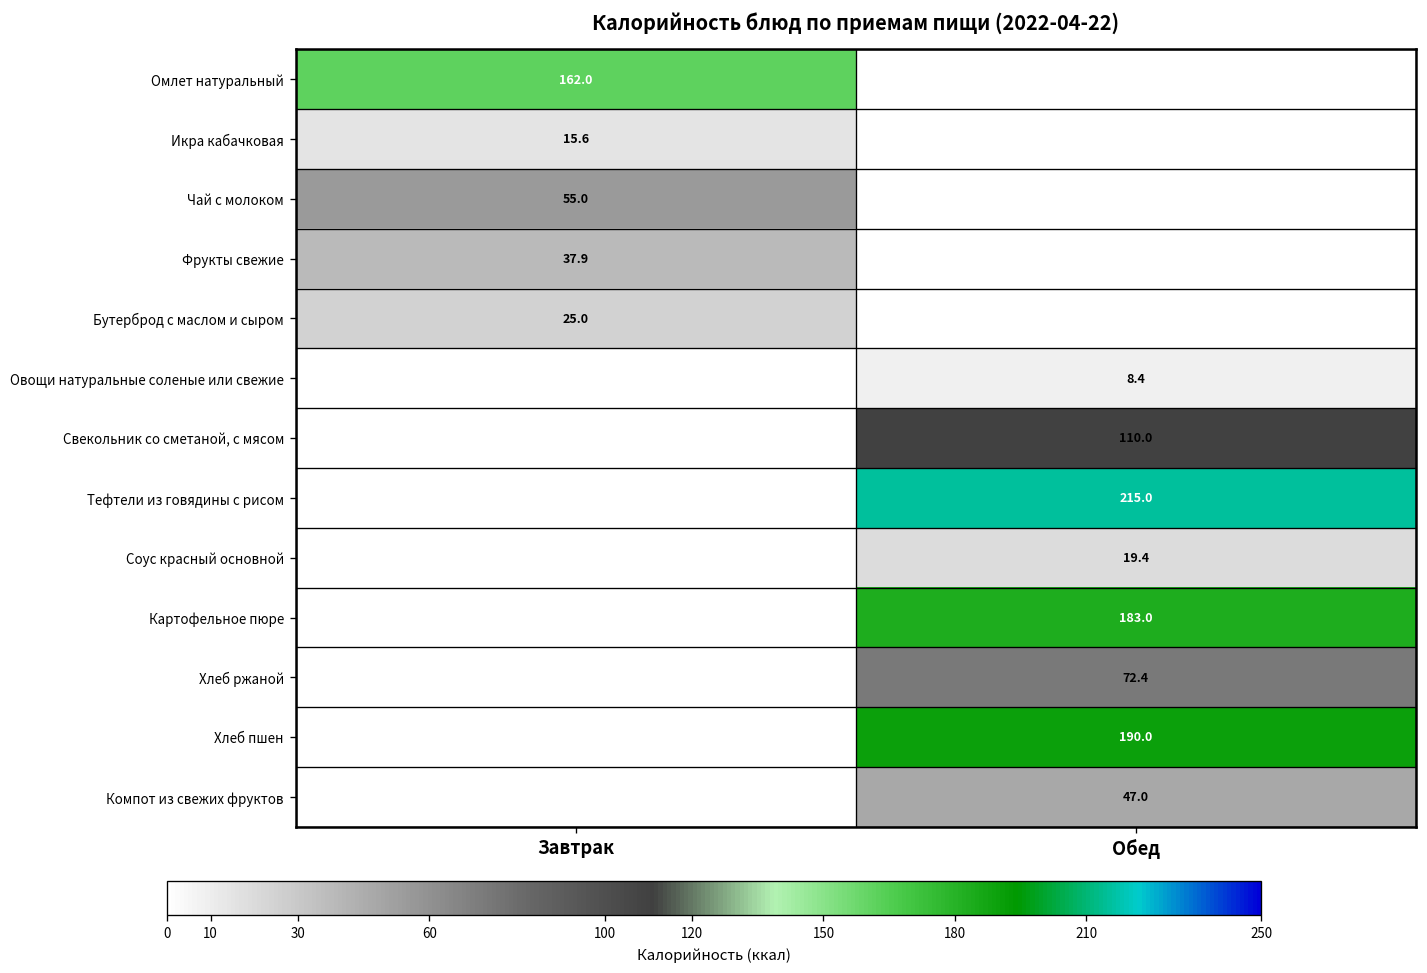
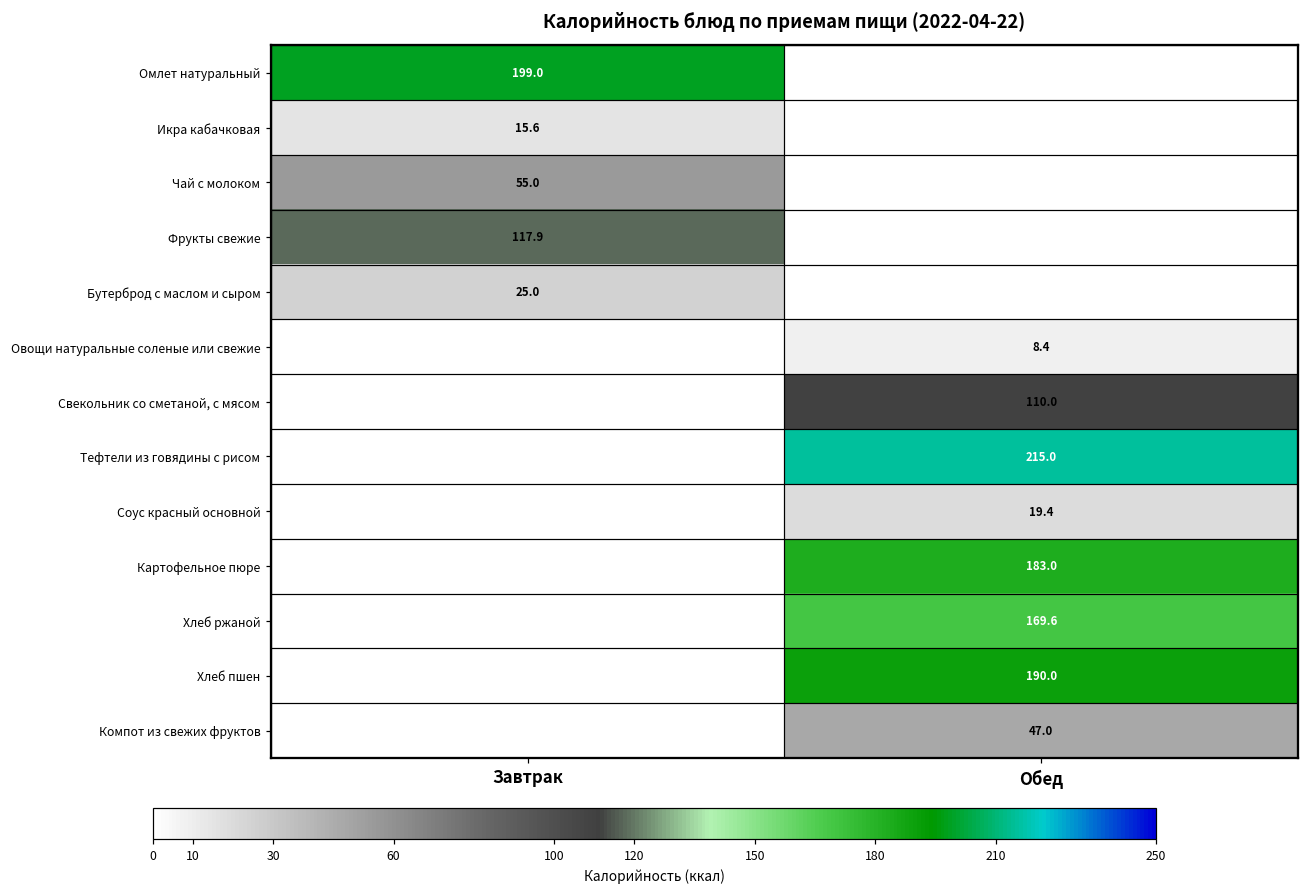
Омлет натуральный, Завтрак: 162.0 -> 199.0
Фрукты свежие, Завтрак: 37.9 -> 117.9
Хлеб ржаной, Обед: 72.4 -> 169.6
